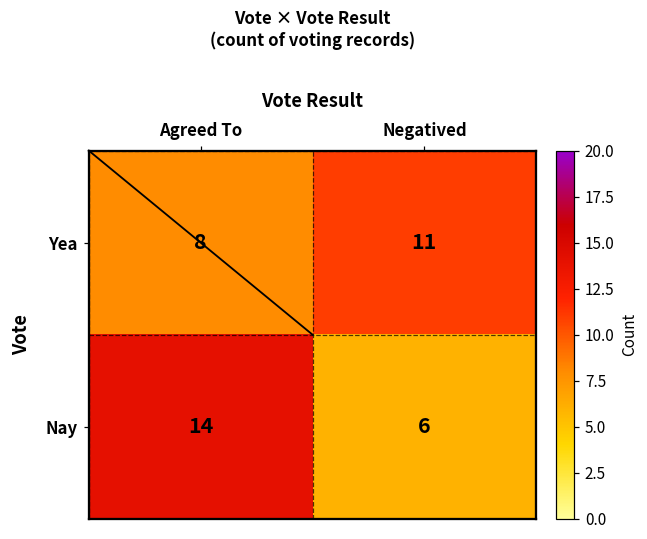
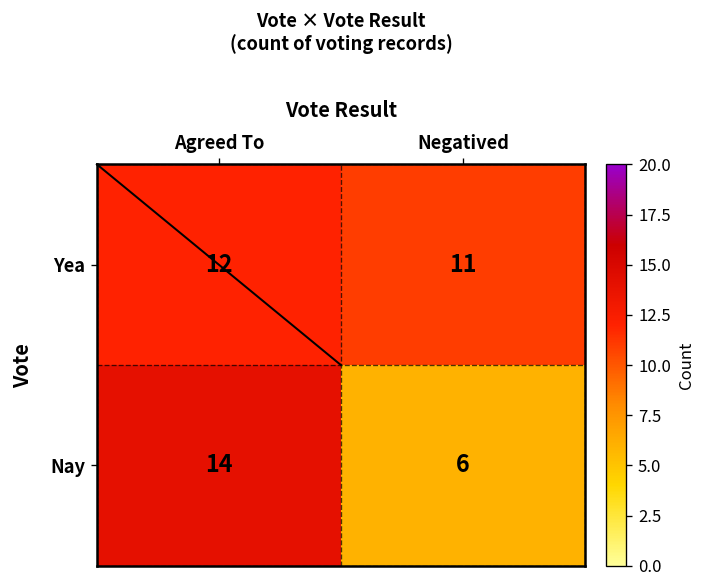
Yea, Agreed To: 8 -> 12
